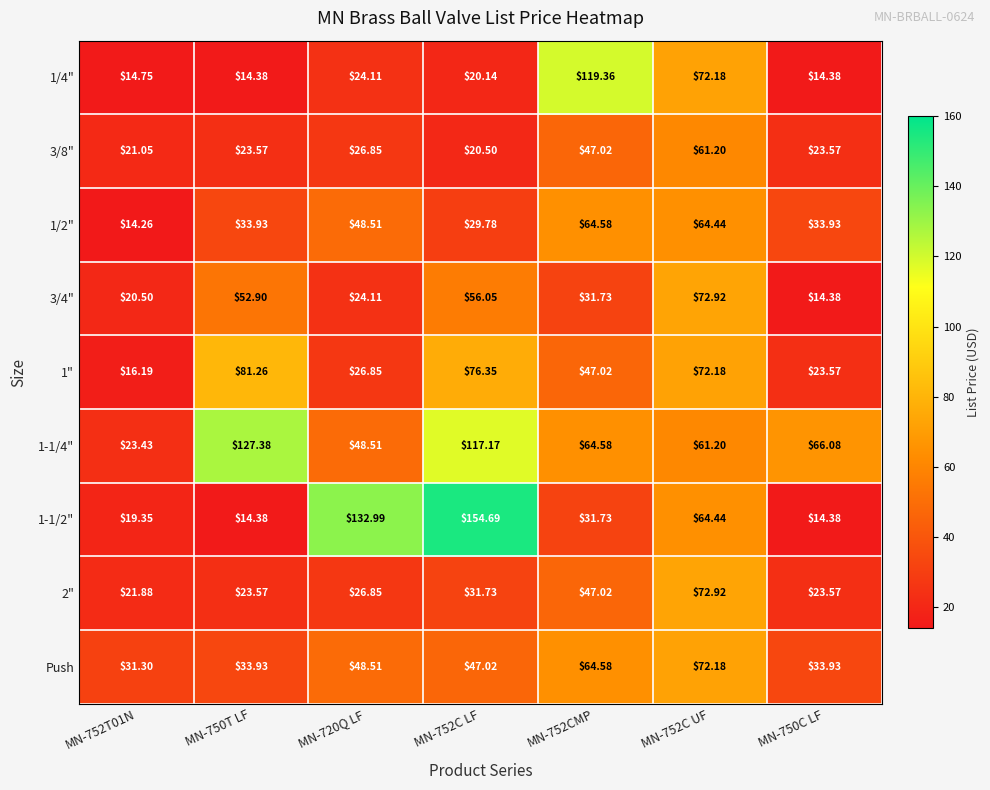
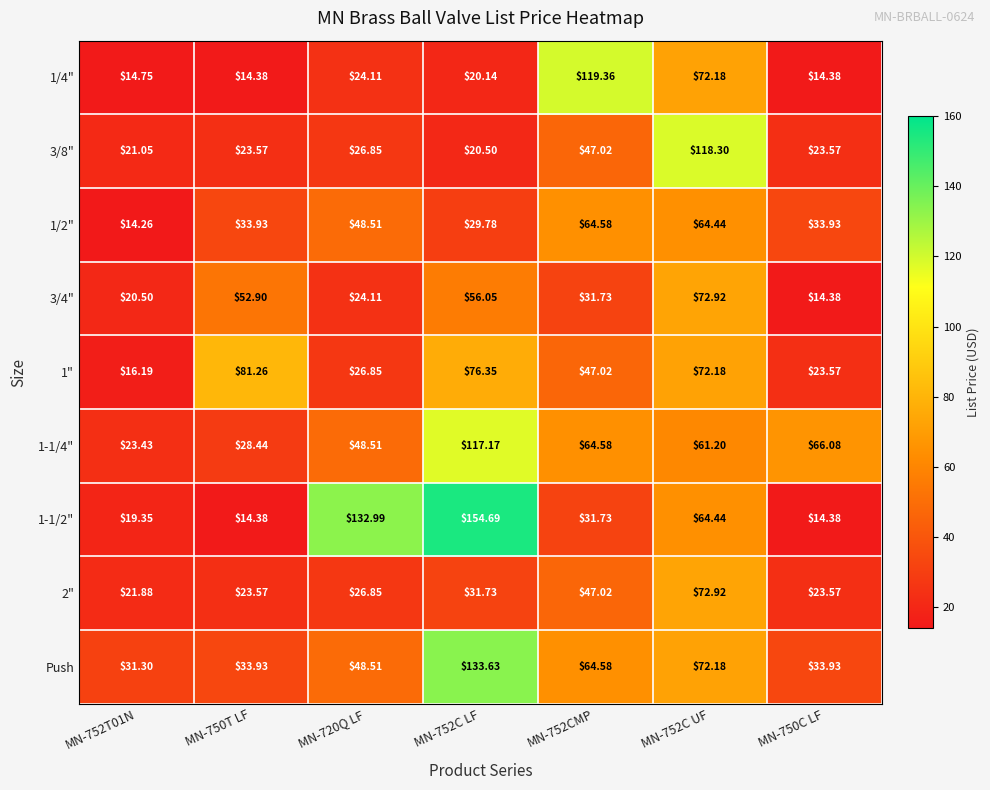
3/8", MN-752C UF: $61.20 -> $118.30
1-1/4", MN-750T LF: $127.38 -> $28.44
Push, MN-752C LF: $47.02 -> $133.63
